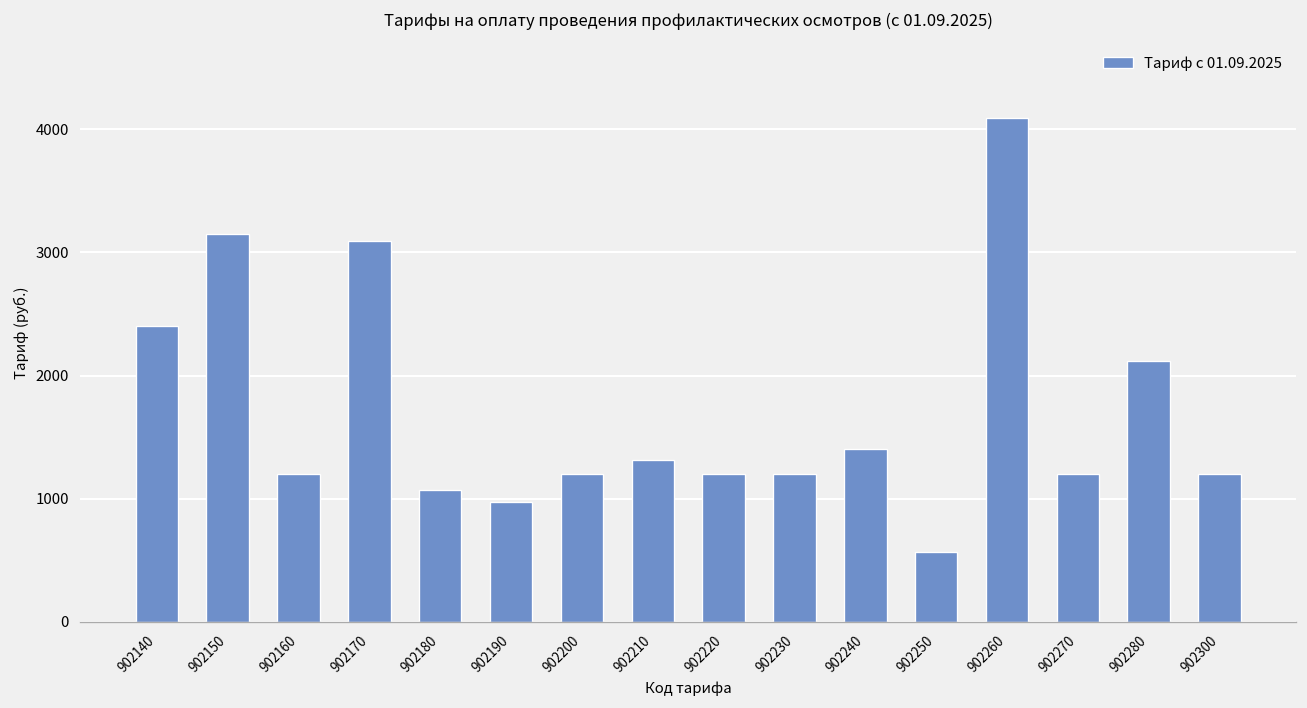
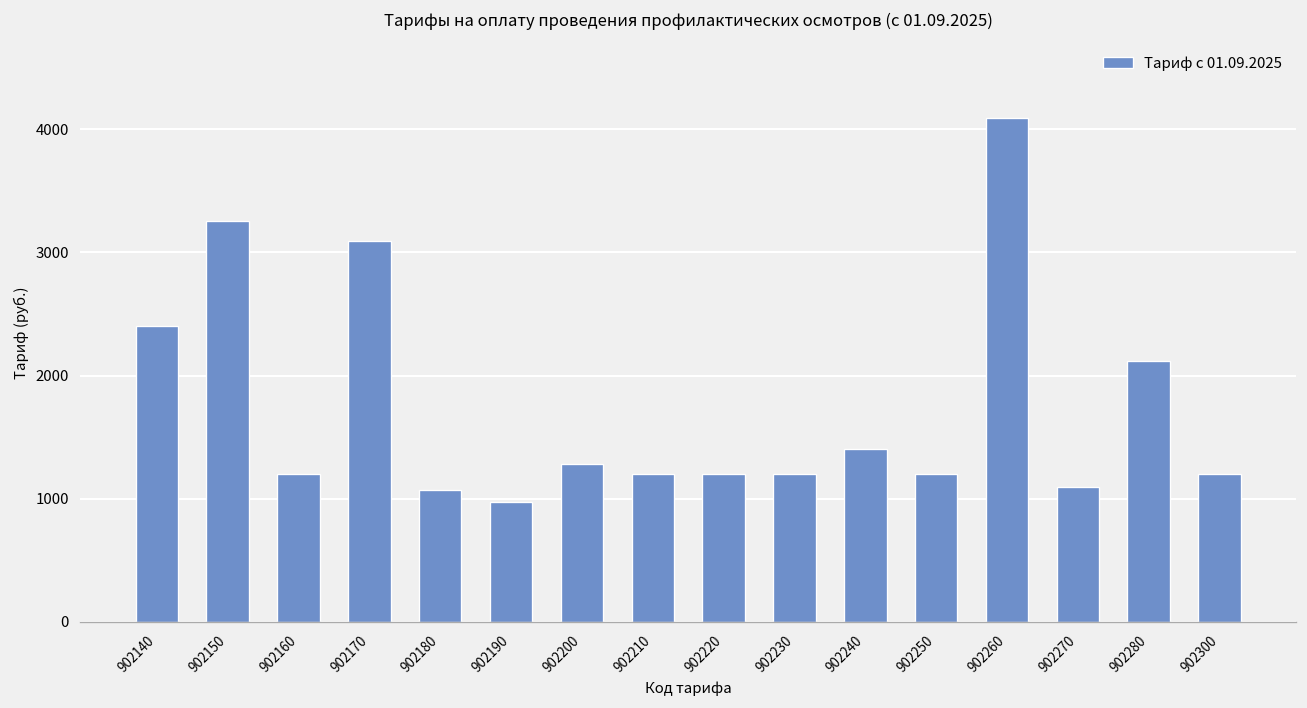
902150: 3150 -> 3260
902200: 1200 -> 1280
902210: 1320 -> 1200
902250: 570 -> 1200
902270: 1200 -> 1100
